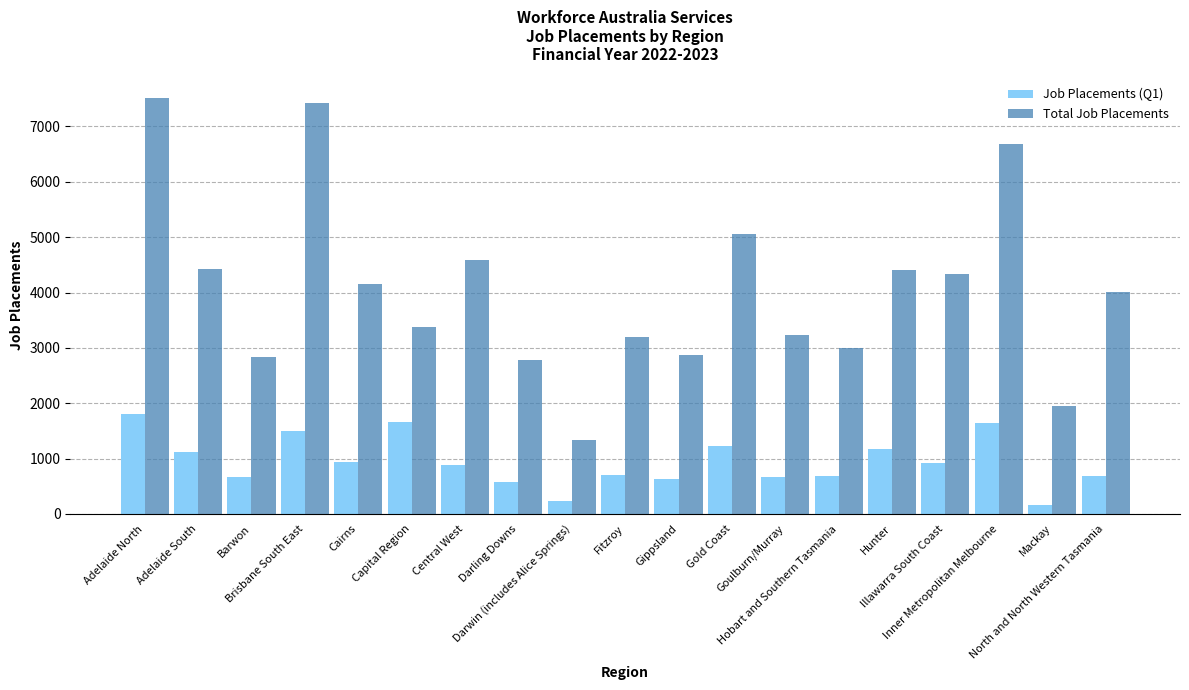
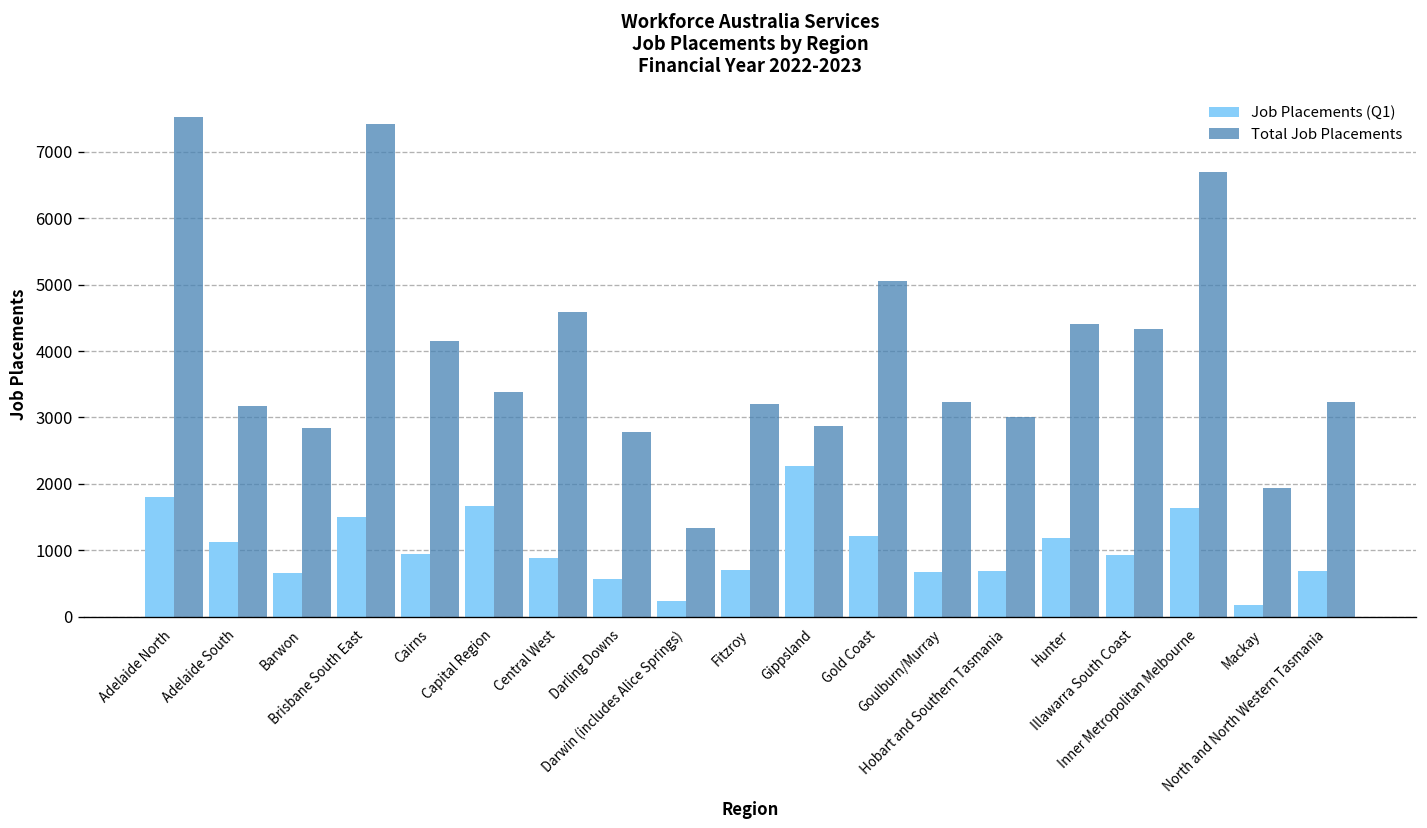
Total Job Placements, Adelaide South: 4400 -> 3200
Job Placements (Q1), Gippsland: 600 -> 2300
Total Job Placements, North and North Western Tasmania: 4000 -> 3200
